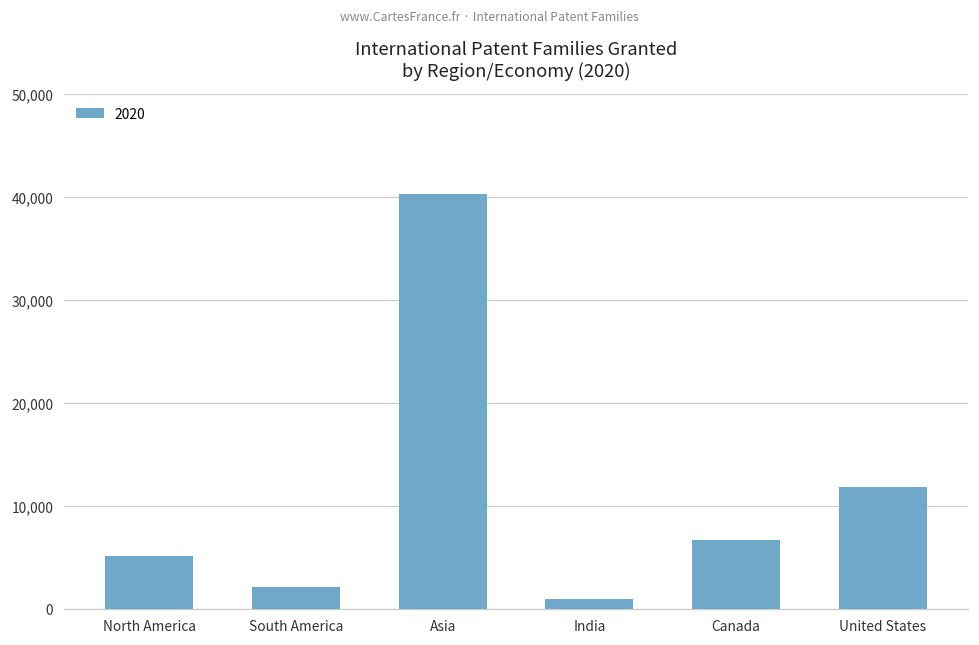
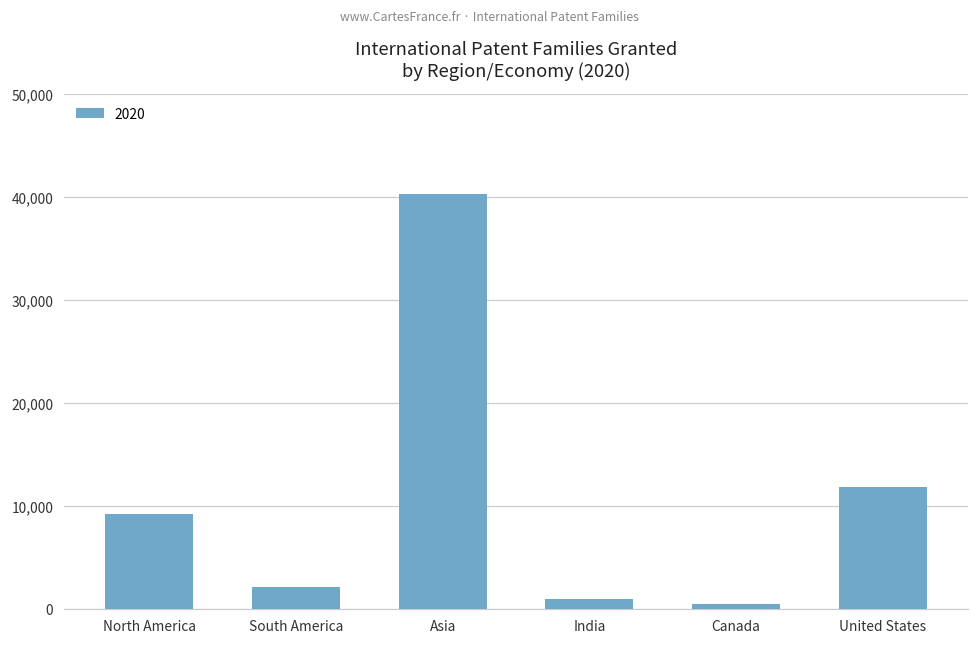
North America: 5,000 -> 9,000
Canada: 7,000 -> 1,000
